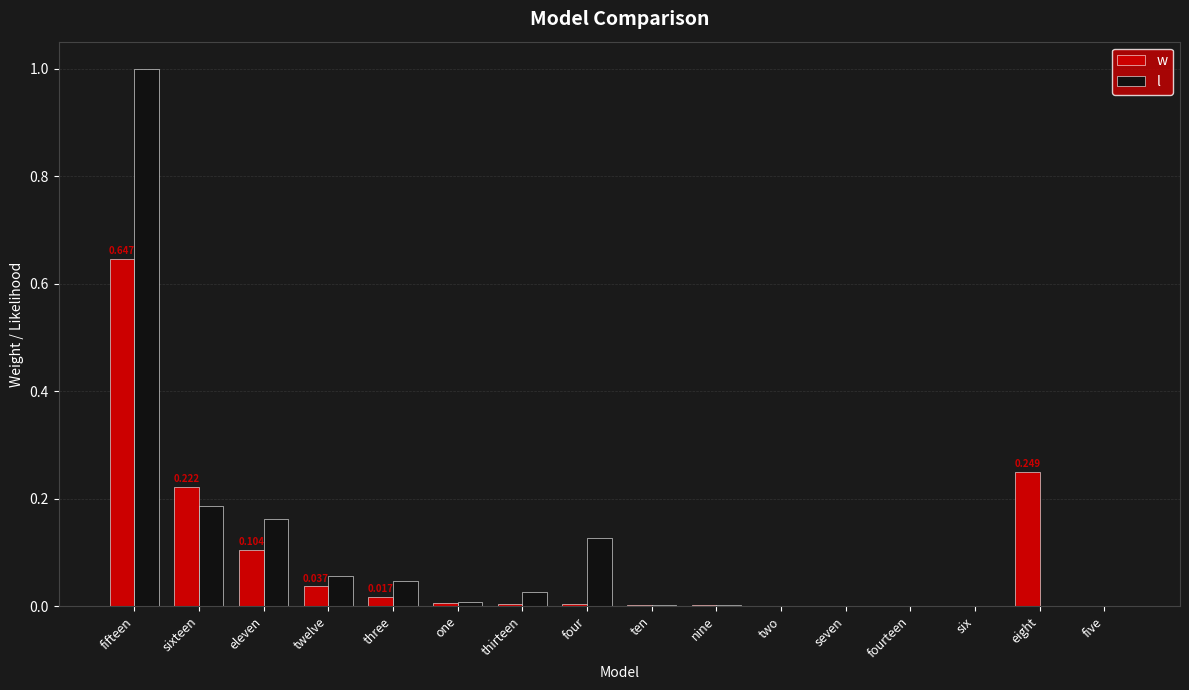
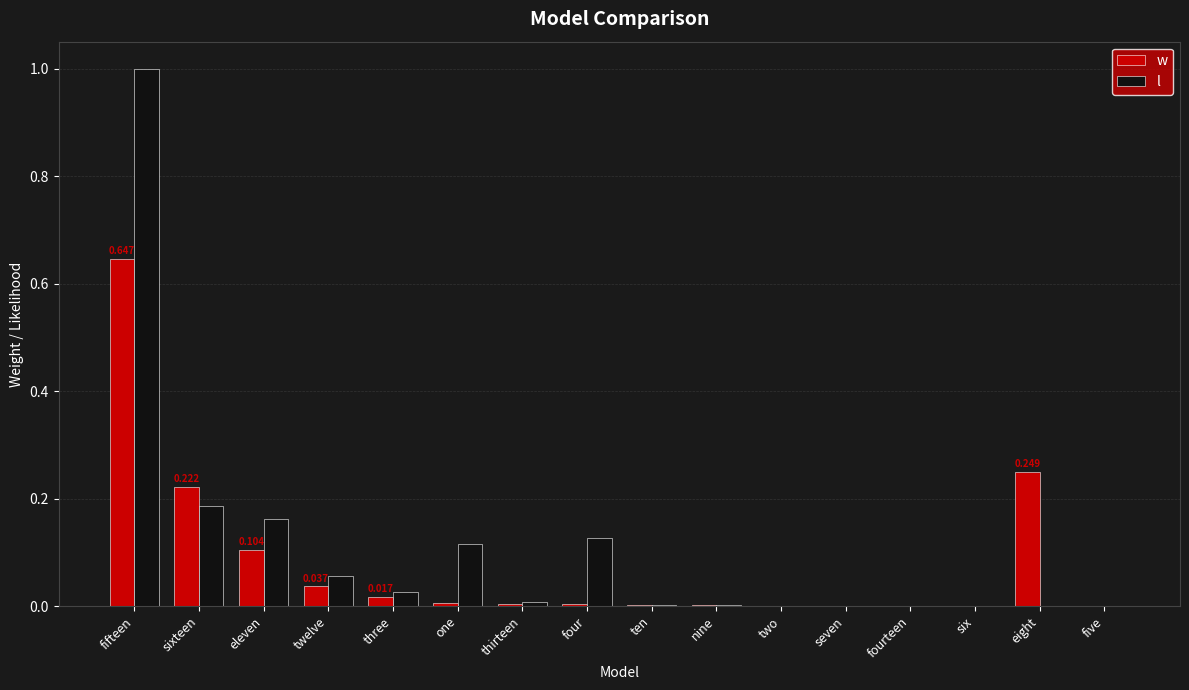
l, three: 0.05 -> 0.03
l, one: 0.01 -> 0.12
l, thirteen: 0.03 -> 0.01
